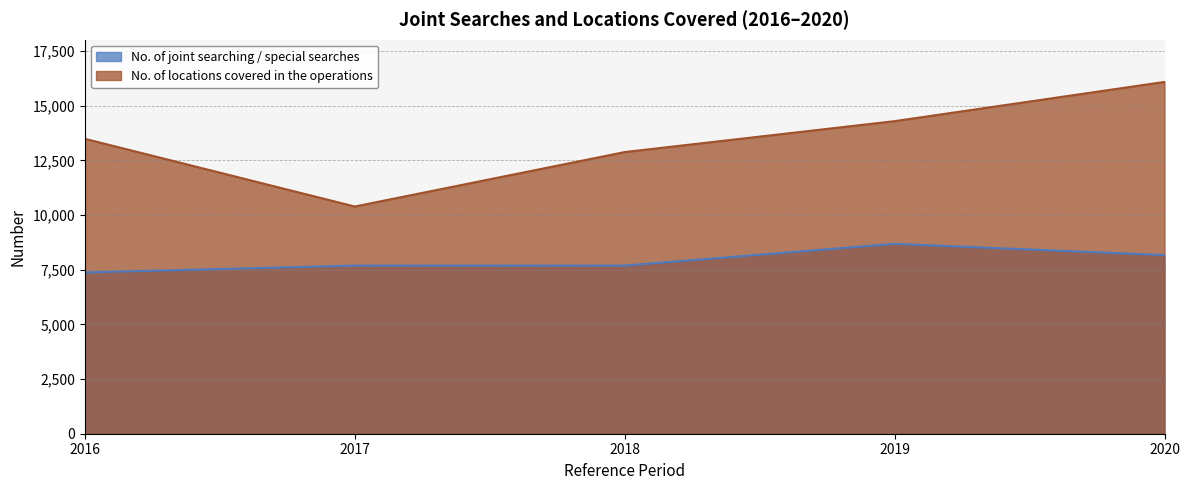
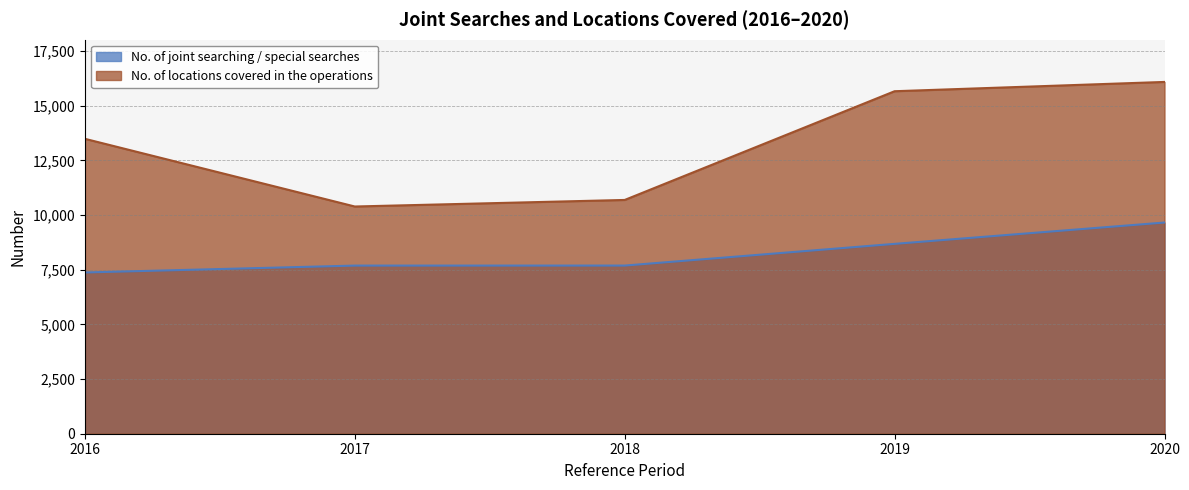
No. of locations covered in the operations, 2018: 12,900 -> 10,700
No. of locations covered in the operations, 2019: 14,300 -> 15,700
No. of joint searching / special searches, 2020: 8,200 -> 9,700
